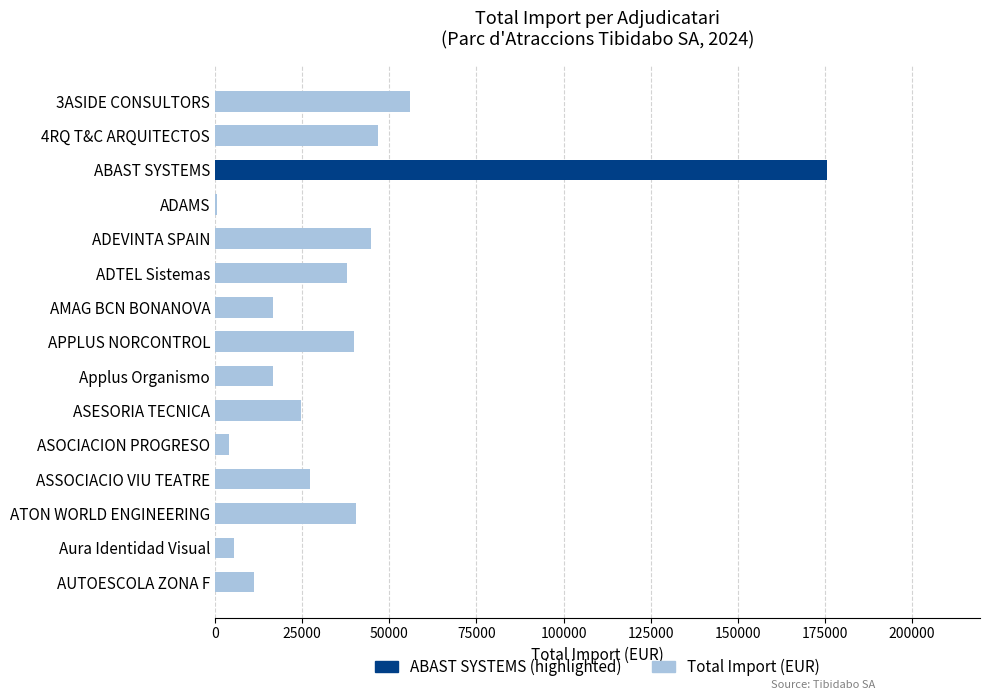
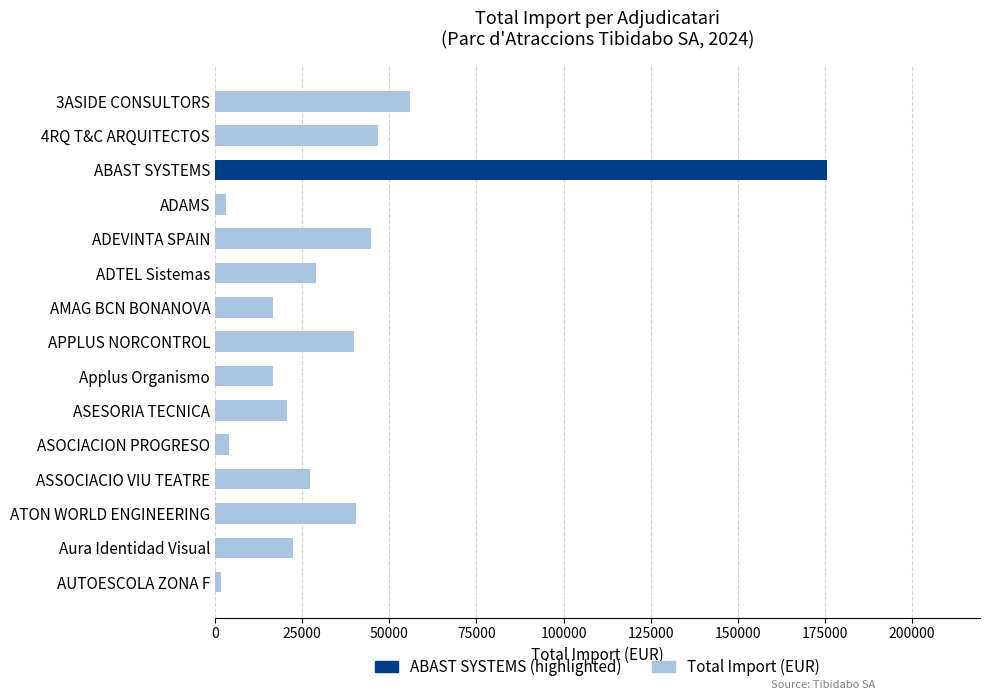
ADAMS: 1000 -> 3000
ADTEL Sistemas: 38000 -> 29000
ASESORIA TECNICA: 25000 -> 21000
Aura Identidad Visual: 5000 -> 22000
AUTOESCOLA ZONA F: 11000 -> 2000
